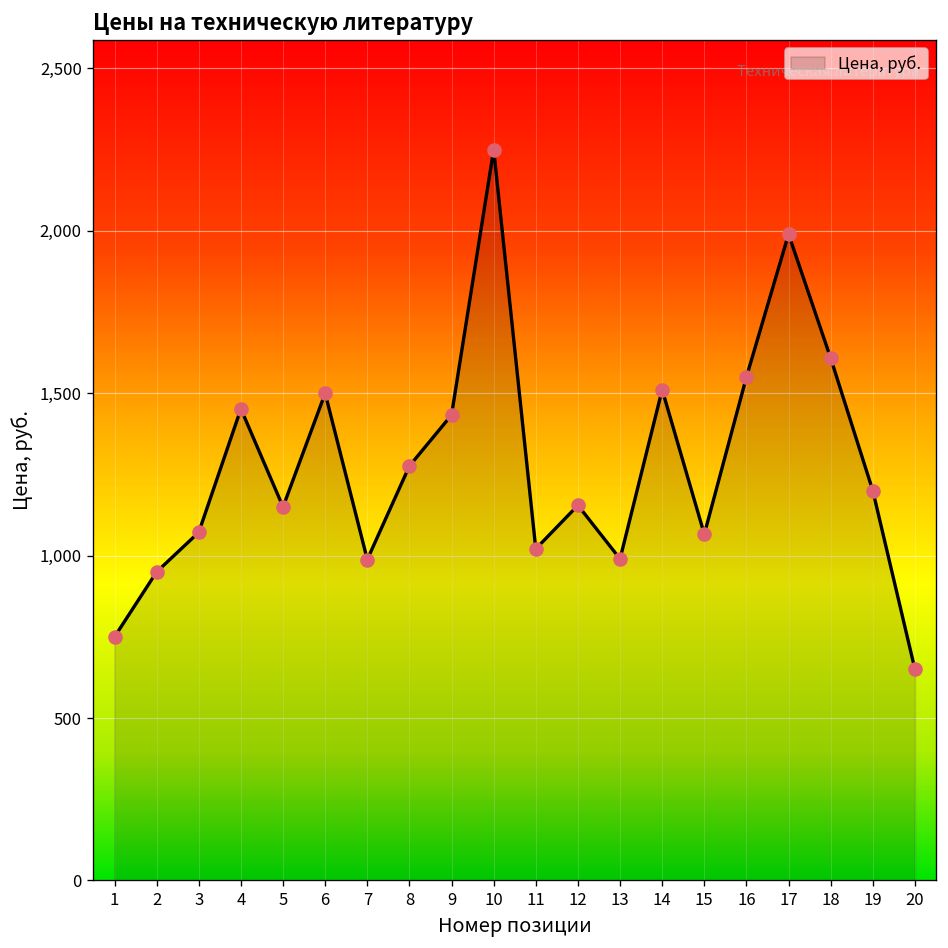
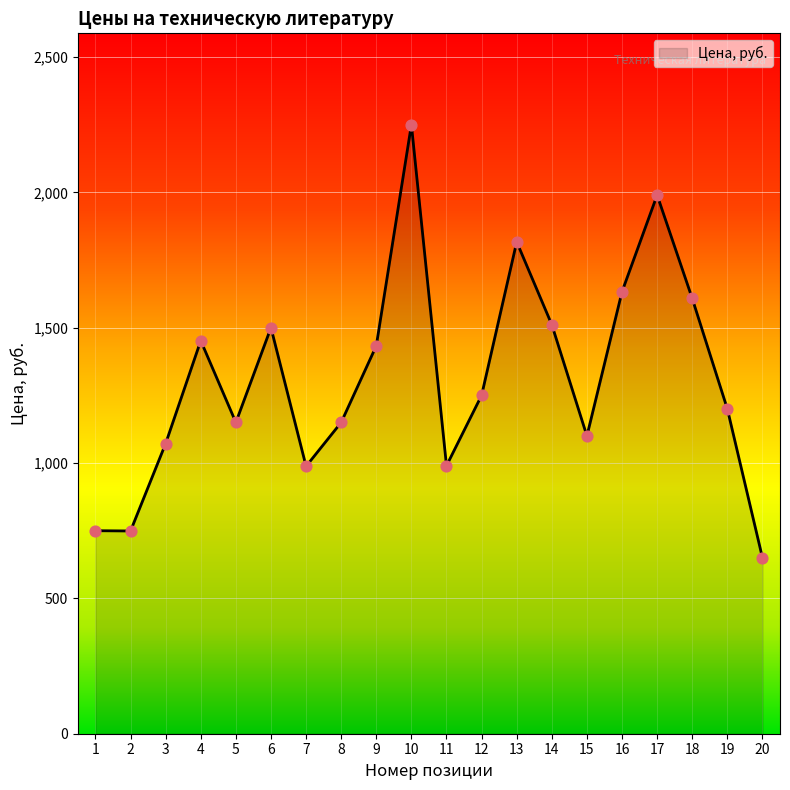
2: 950 -> 750
8: 1,280 -> 1,150
11: 1,020 -> 990
12: 1,160 -> 1,250
13: 990 -> 1,820
15: 1,070 -> 1,100
16: 1,550 -> 1,630
